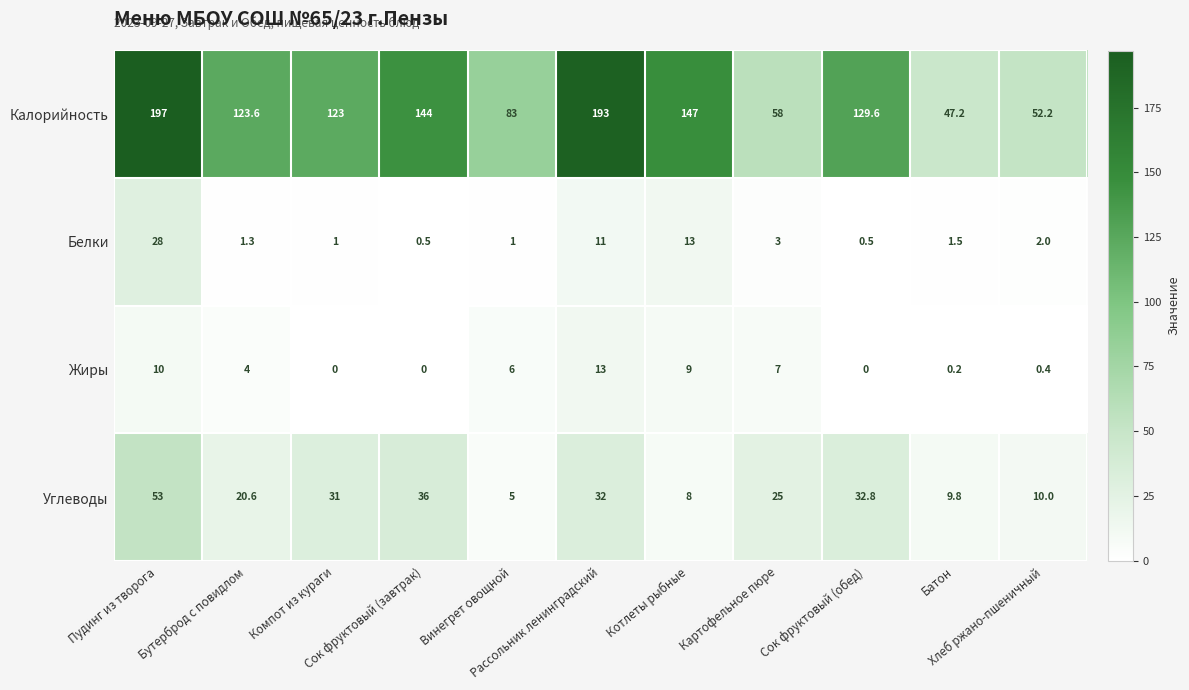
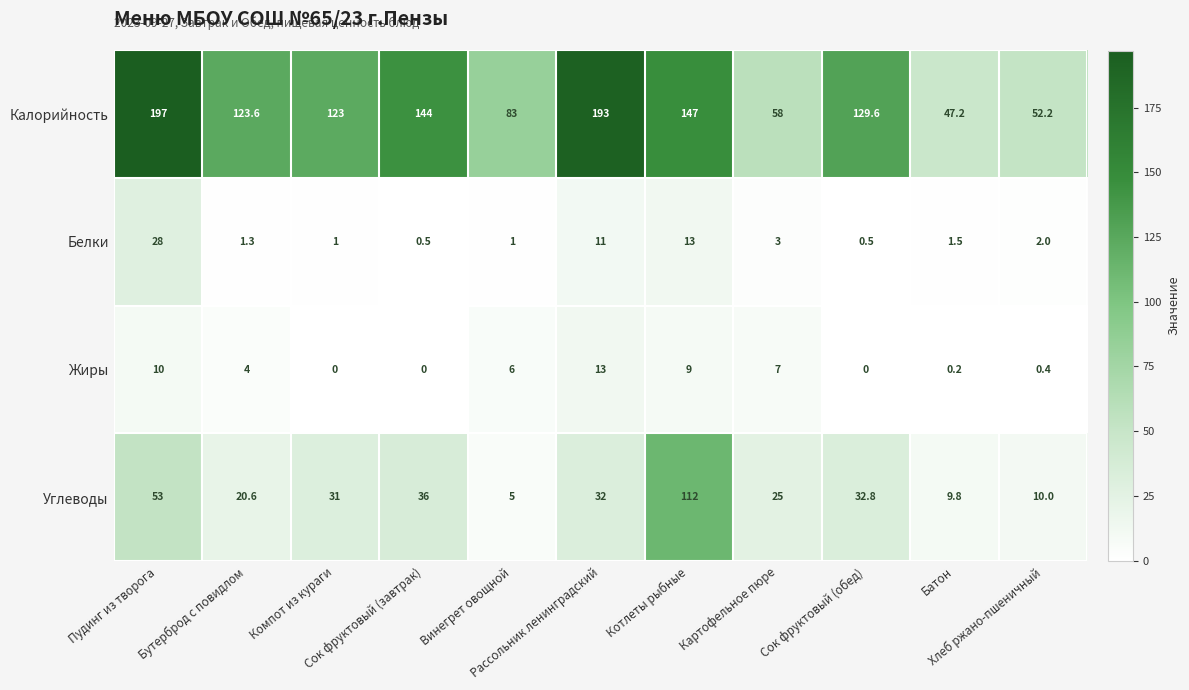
Углеводы, Котлеты рыбные: 8 -> 112
